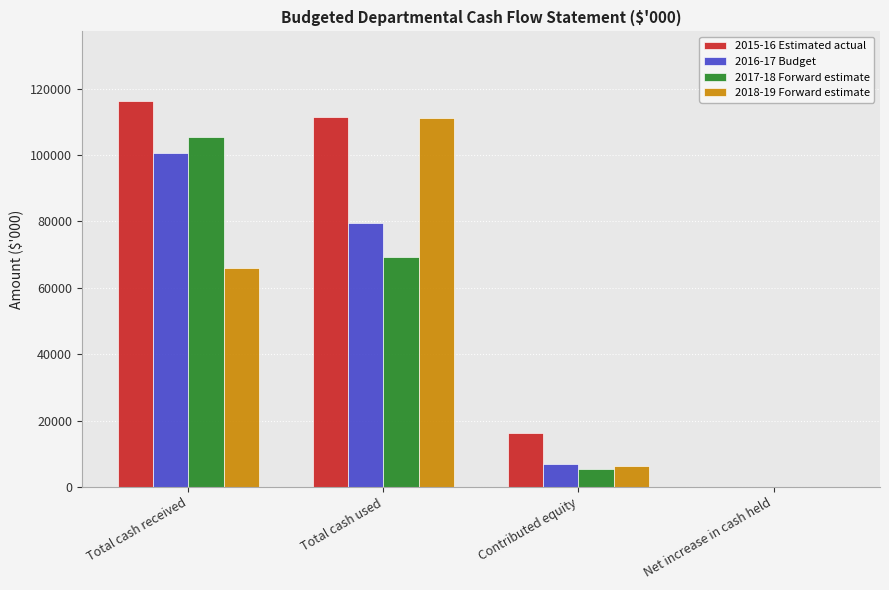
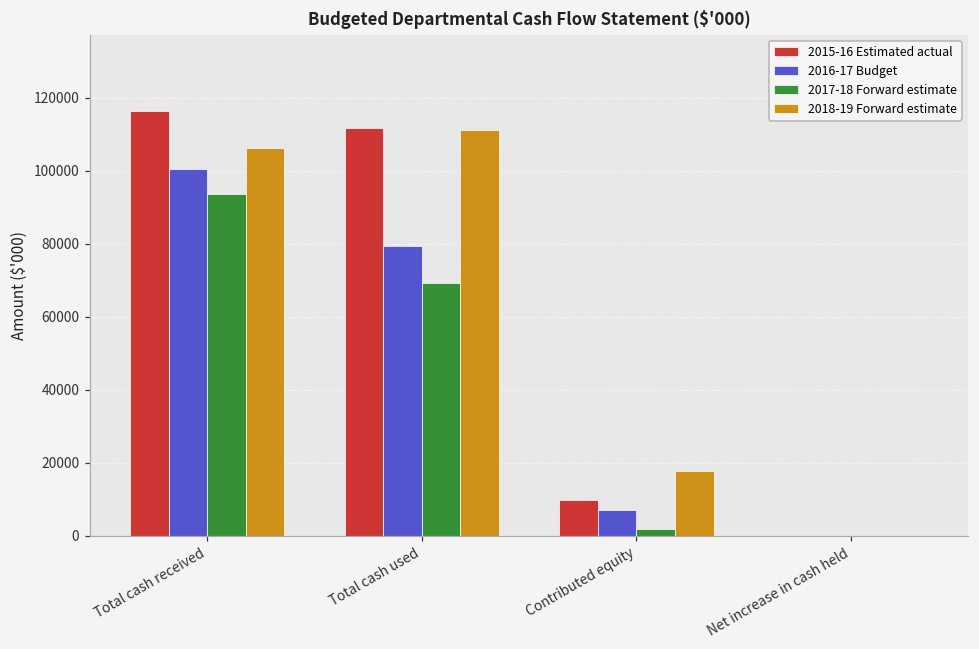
2017-18 Forward estimate, Total cash received: 105000 -> 93000
2018-19 Forward estimate, Total cash received: 66000 -> 106000
2015-16 Estimated actual, Contributed equity: 16000 -> 10000
2017-18 Forward estimate, Contributed equity: 5000 -> 2000
2018-19 Forward estimate, Contributed equity: 6000 -> 18000
